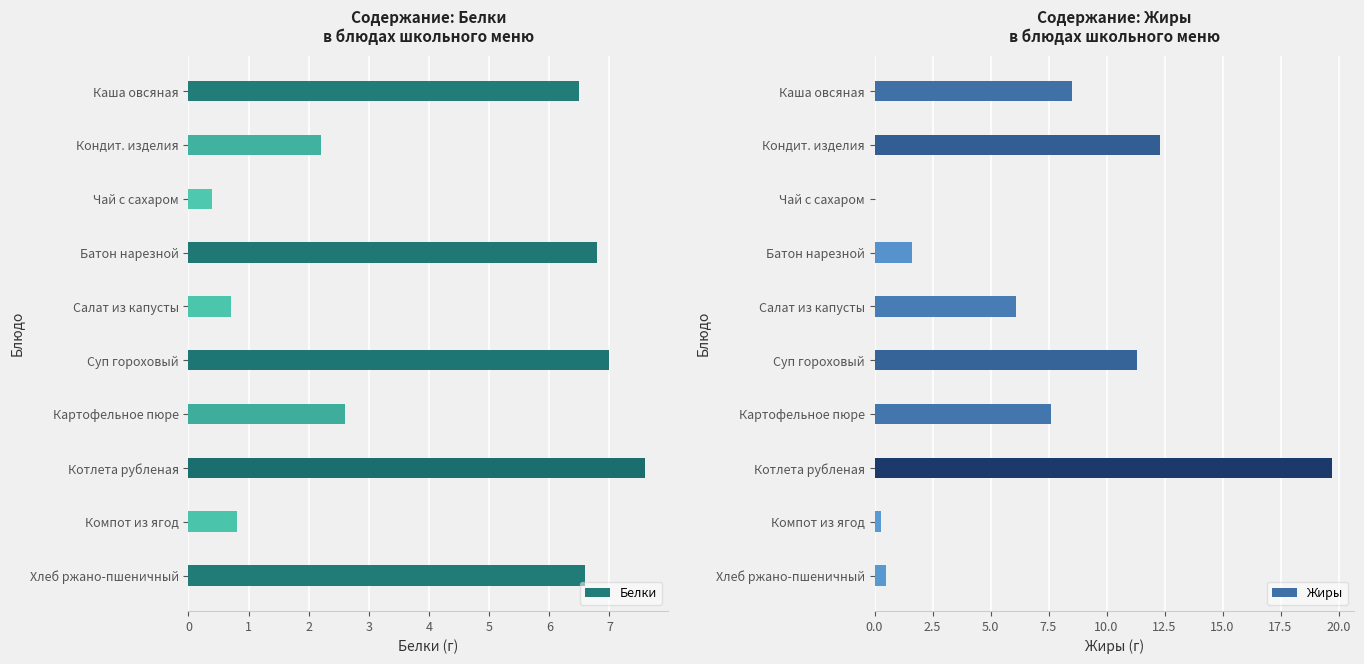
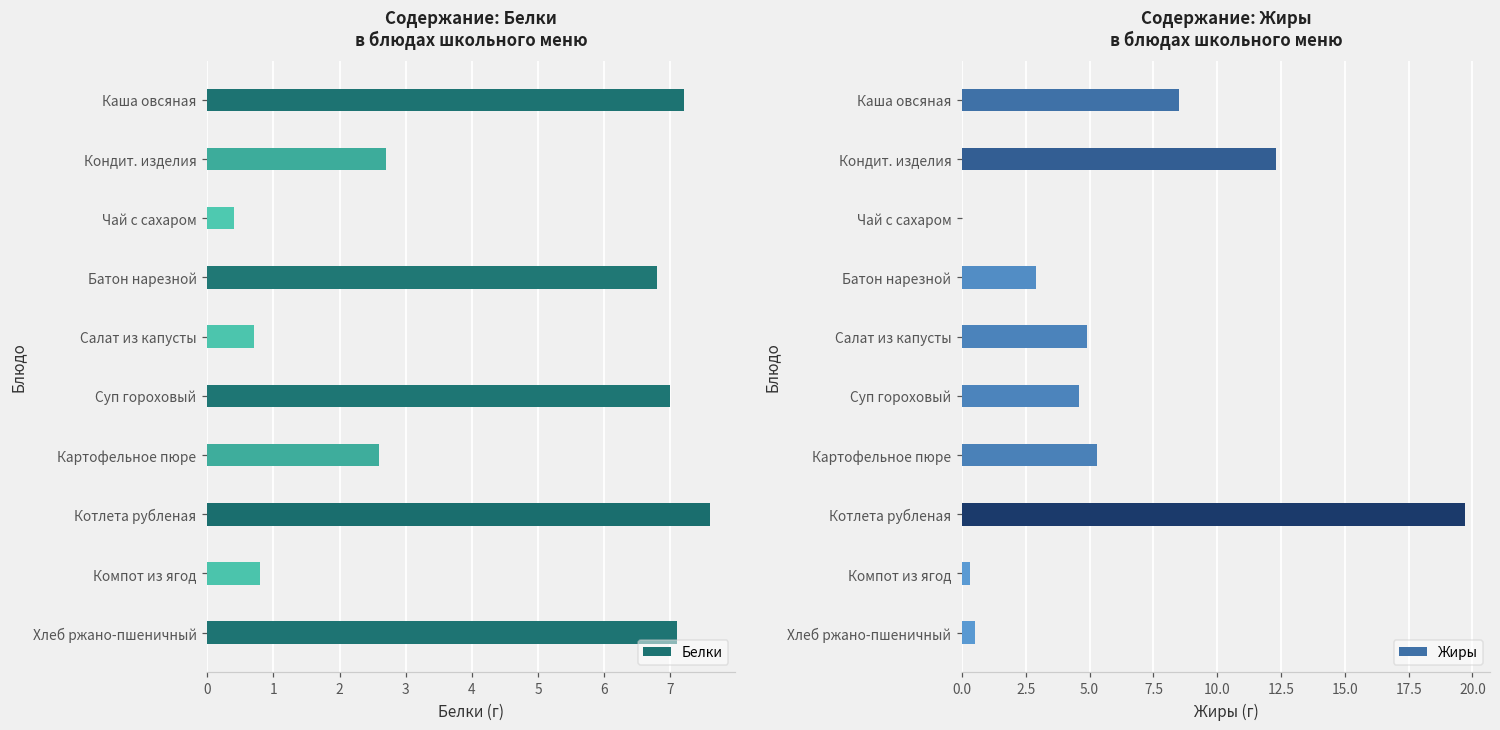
Содержание: Белки в блюдах школьного меню, Каша овсяная: 6.5 -> 7.2
Содержание: Белки в блюдах школьного меню, Кондит. изделия: 2.2 -> 2.7
Содержание: Белки в блюдах школьного меню, Хлеб ржано-пшеничный: 6.6 -> 7.1
Содержание: Жиры в блюдах школьного меню, Батон нарезной: 1.6 -> 2.9
Содержание: Жиры в блюдах школьного меню, Салат из капусты: 6.1 -> 4.9
Содержание: Жиры в блюдах школьного меню, Суп гороховый: 11.3 -> 4.6
Содержание: Жиры в блюдах школьного меню, Картофельное пюре: 7.6 -> 5.3
